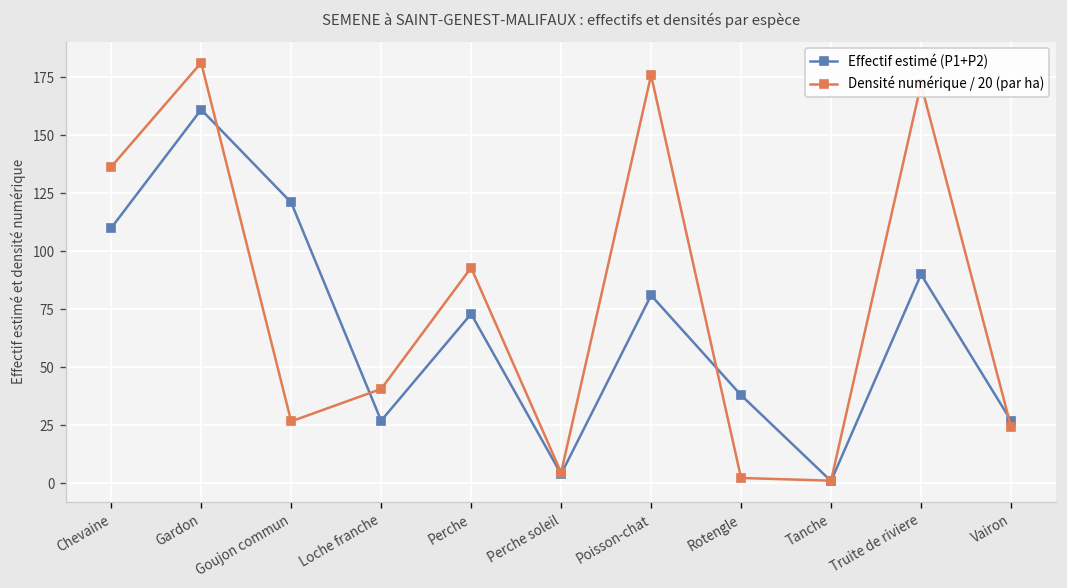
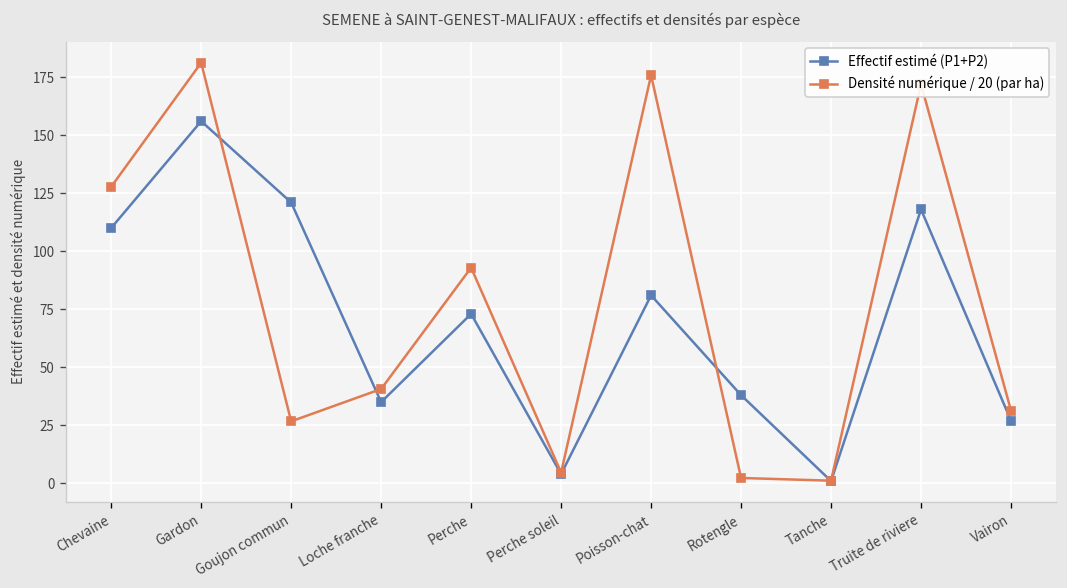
Densité numérique / 20 (par ha), Chevaine: 136 -> 128
Effectif estimé (P1+P2), Gardon: 161 -> 156
Effectif estimé (P1+P2), Loche franche: 27 -> 35
Effectif estimé (P1+P2), Truite de riviere: 90 -> 118
Densité numérique / 20 (par ha), Vairon: 24 -> 31
